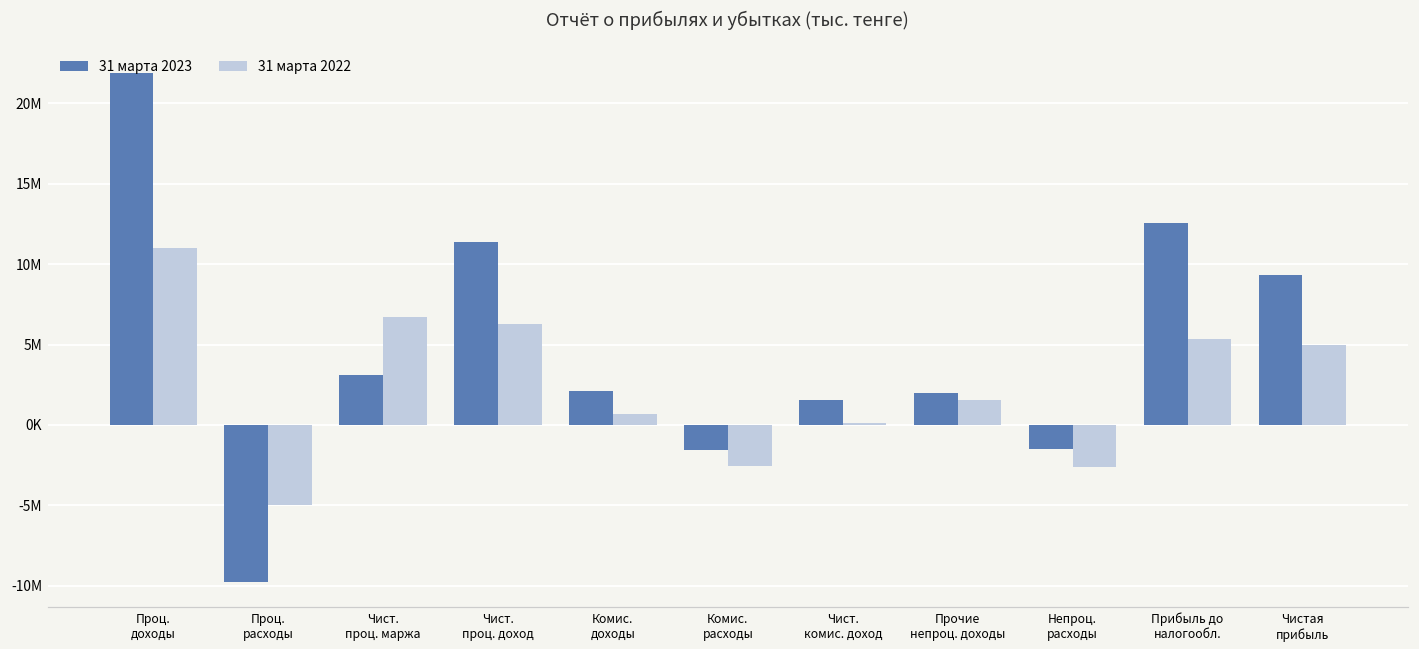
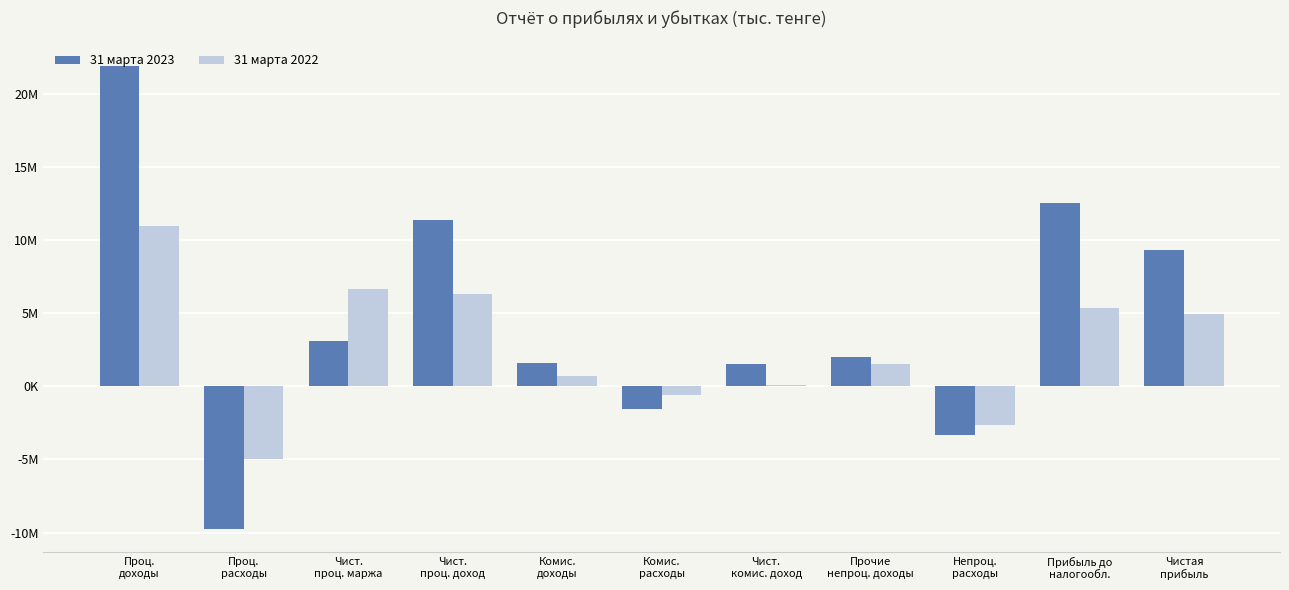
31 марта 2023, Комис. доходы: 2100000 -> 1600000
31 марта 2022, Комис. расходы: -2600000 -> -600000
31 марта 2023, Непроц. расходы: -1500000 -> -3300000
